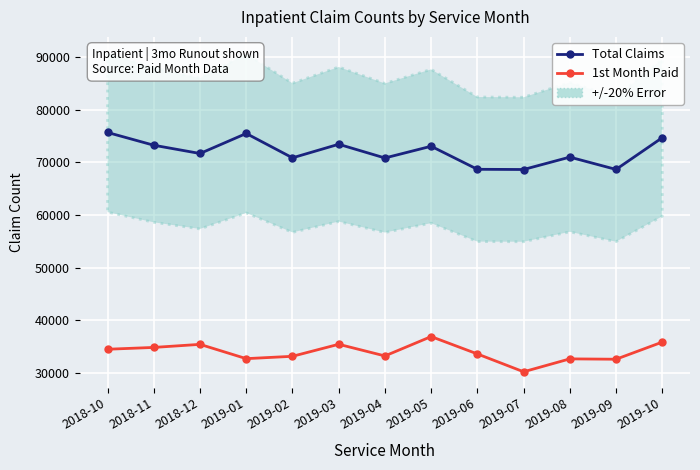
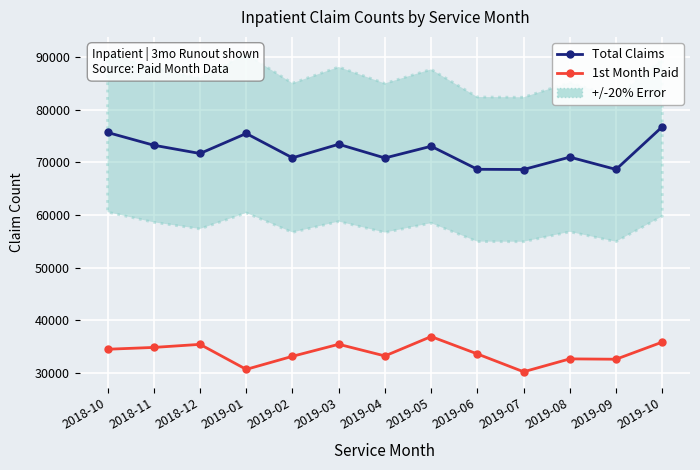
1st Month Paid, 2019-01: 33000 -> 31000
Total Claims, 2019-10: 75000 -> 77000
